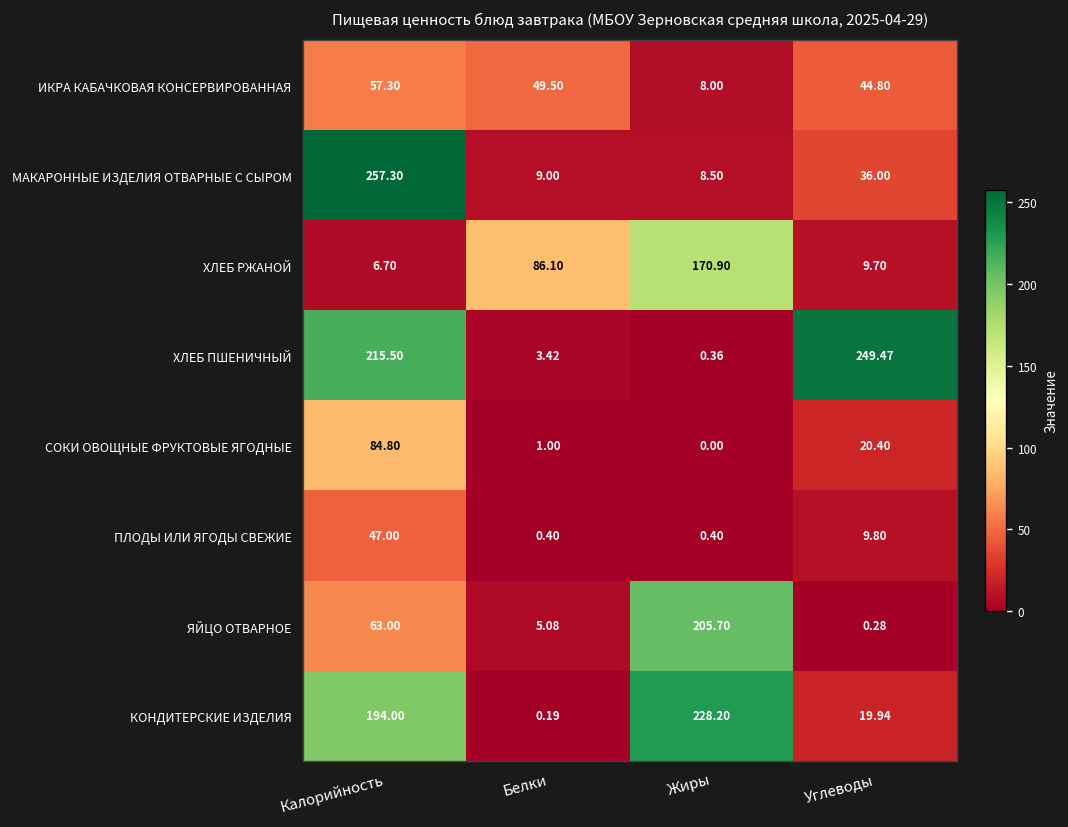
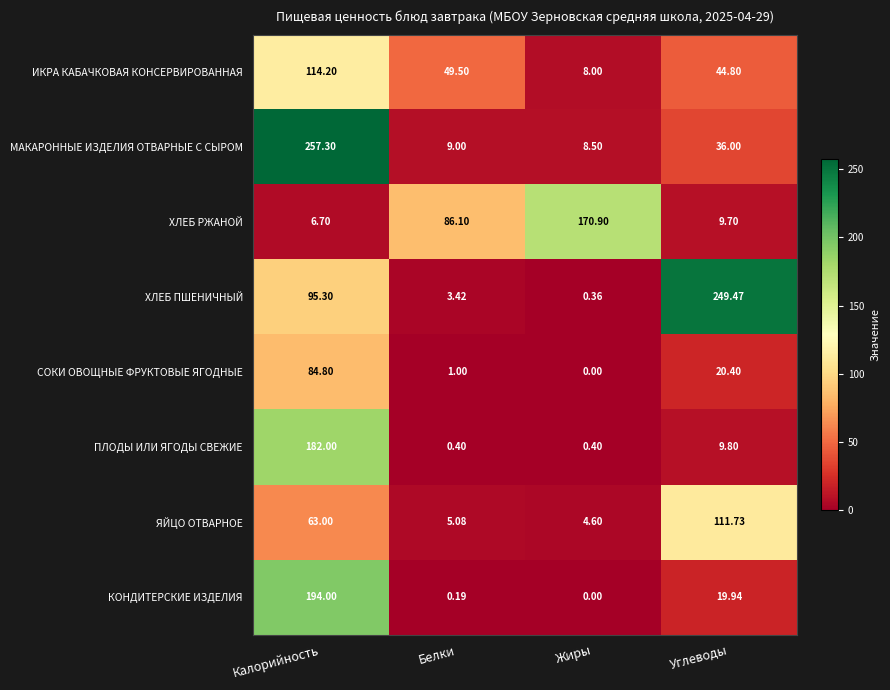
ИКРА КАБАЧКОВАЯ КОНСЕРВИРОВАННАЯ, Калорийность: 57.30 -> 114.20
ХЛЕБ ПШЕНИЧНЫЙ, Калорийность: 215.50 -> 95.30
ПЛОДЫ ИЛИ ЯГОДЫ СВЕЖИЕ, Калорийность: 47.00 -> 182.00
ЯЙЦО ОТВАРНОЕ, Жиры: 205.70 -> 4.60
ЯЙЦО ОТВАРНОЕ, Углеводы: 0.28 -> 111.73
КОНДИТЕРСКИЕ ИЗДЕЛИЯ, Жиры: 228.20 -> 0.00
